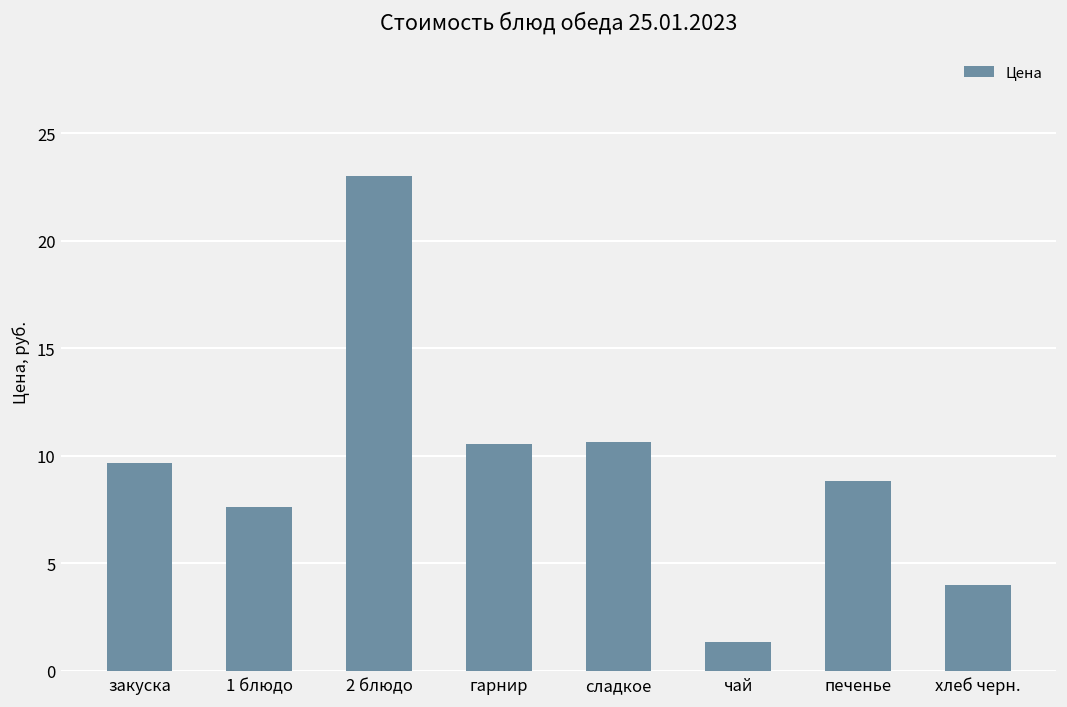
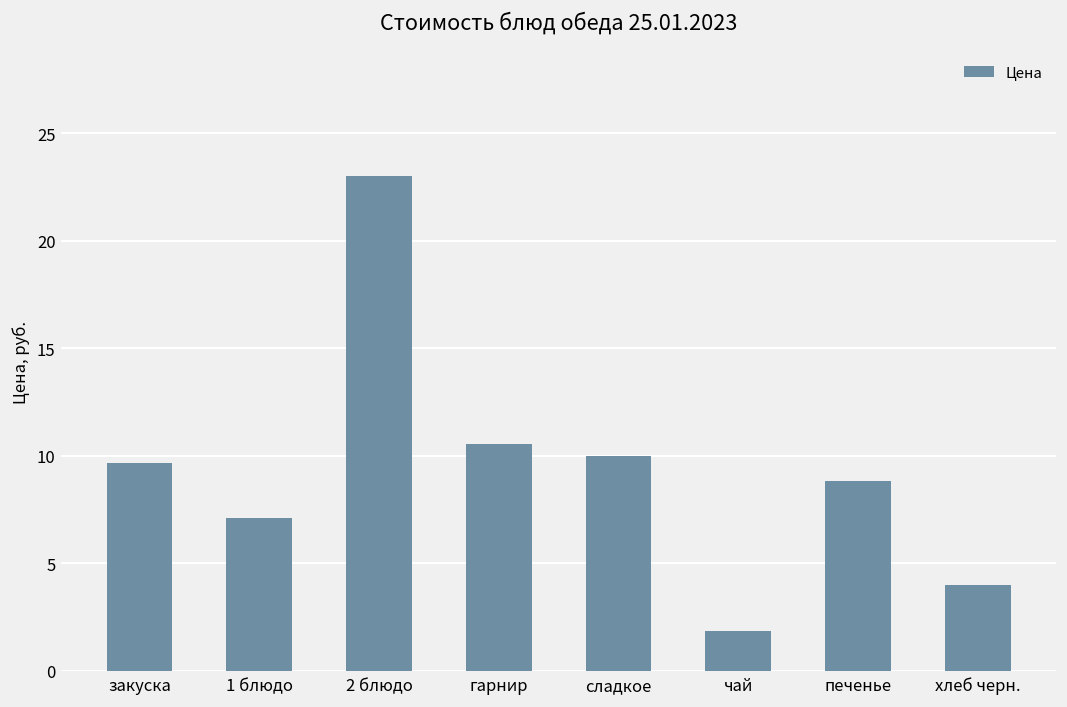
1 блюдо: 7.6 -> 7.1
сладкое: 10.7 -> 10.0
чай: 1.4 -> 1.9
